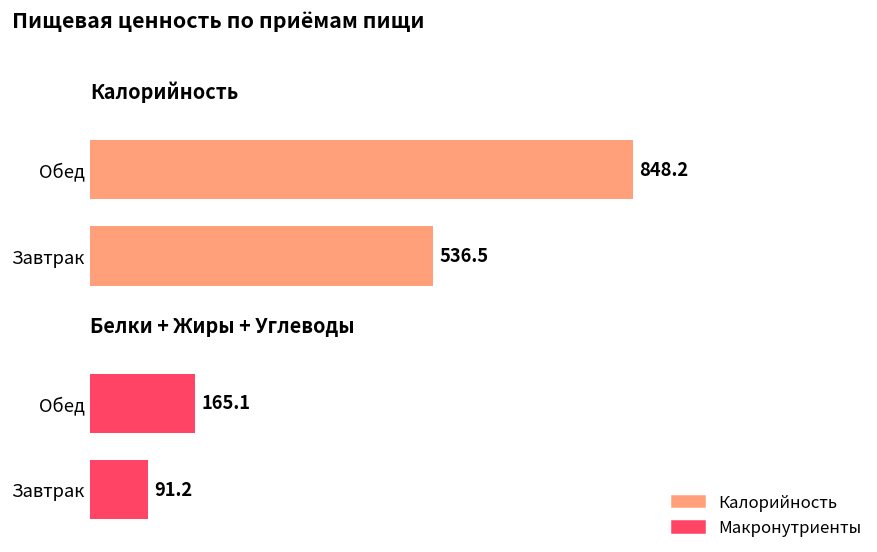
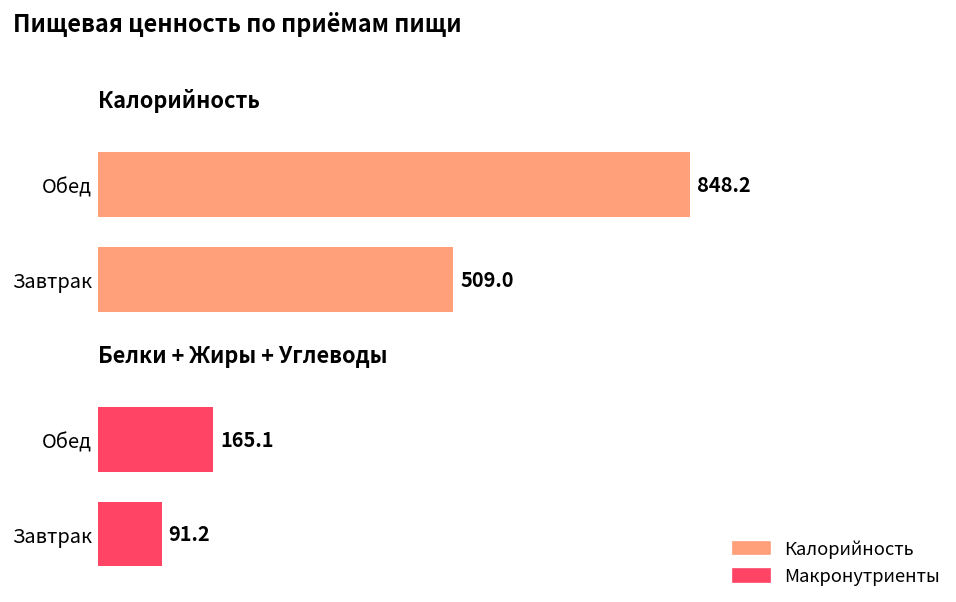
Калорийность, Завтрак: 536.5 -> 509.0
